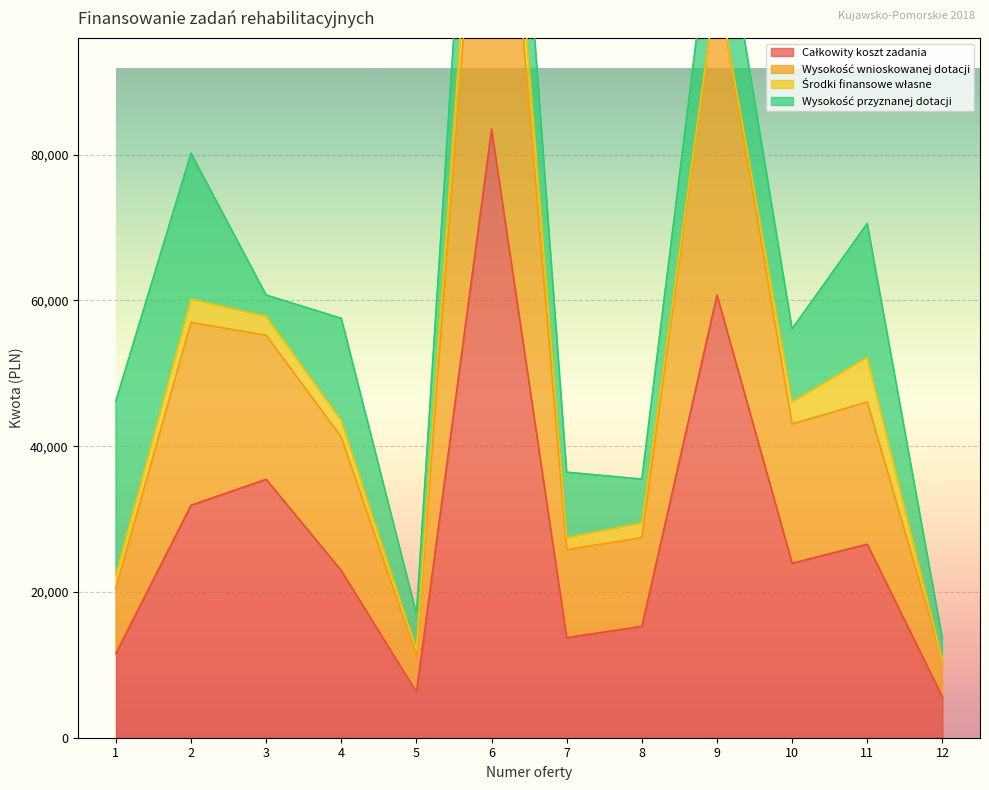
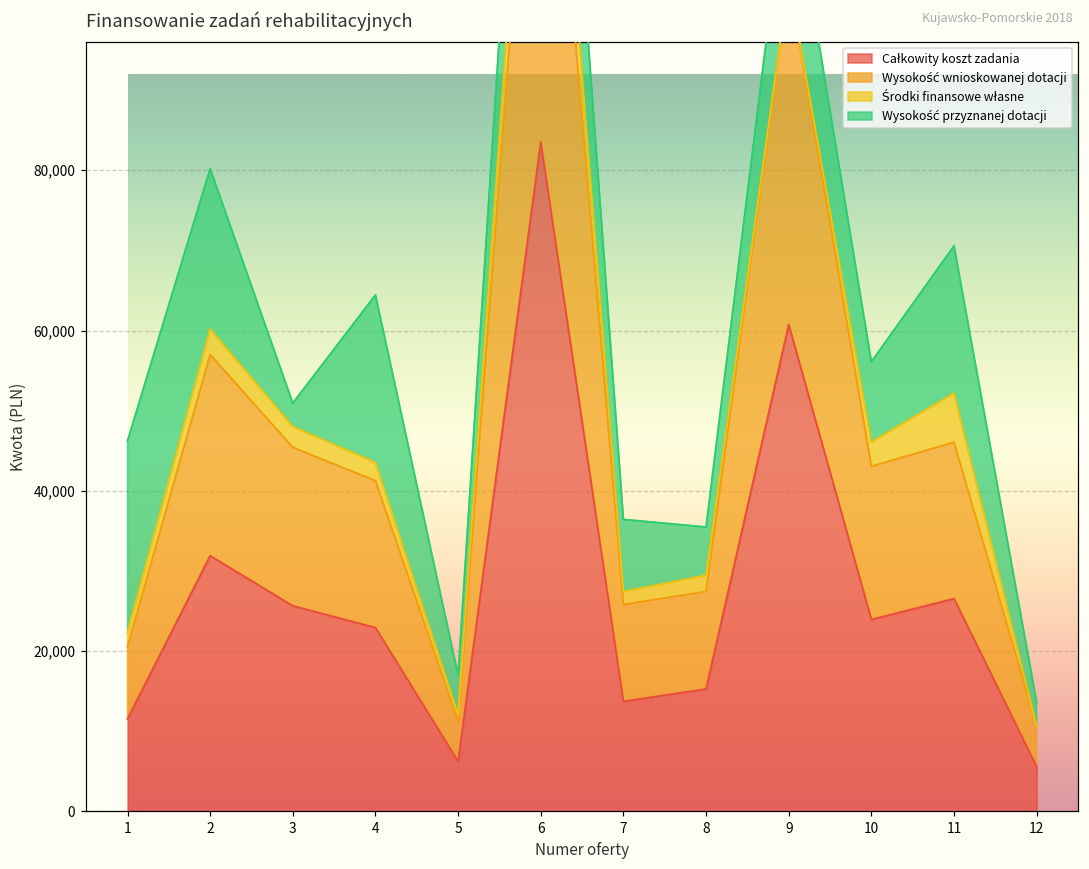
Całkowity koszt zadania, 3: 35,000 -> 26,000
Wysokość przyznanej dotacji, 4: 14,000 -> 21,000
